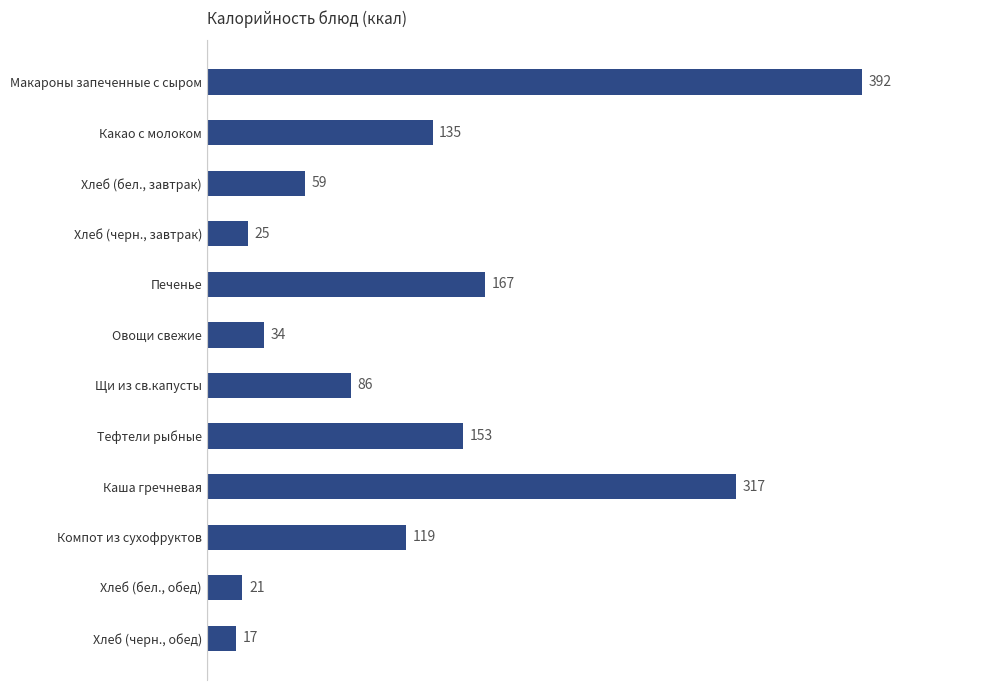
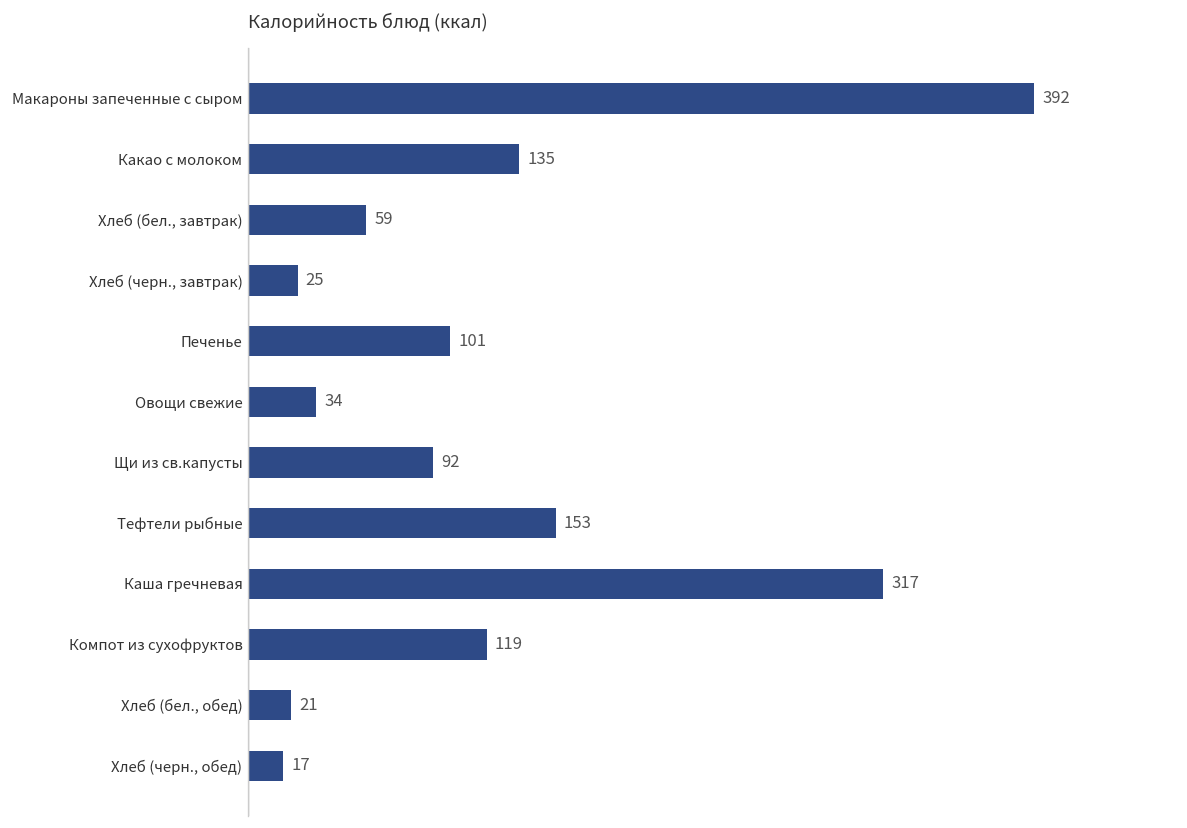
Печенье: 167 -> 101
Щи из св.капусты: 86 -> 92
